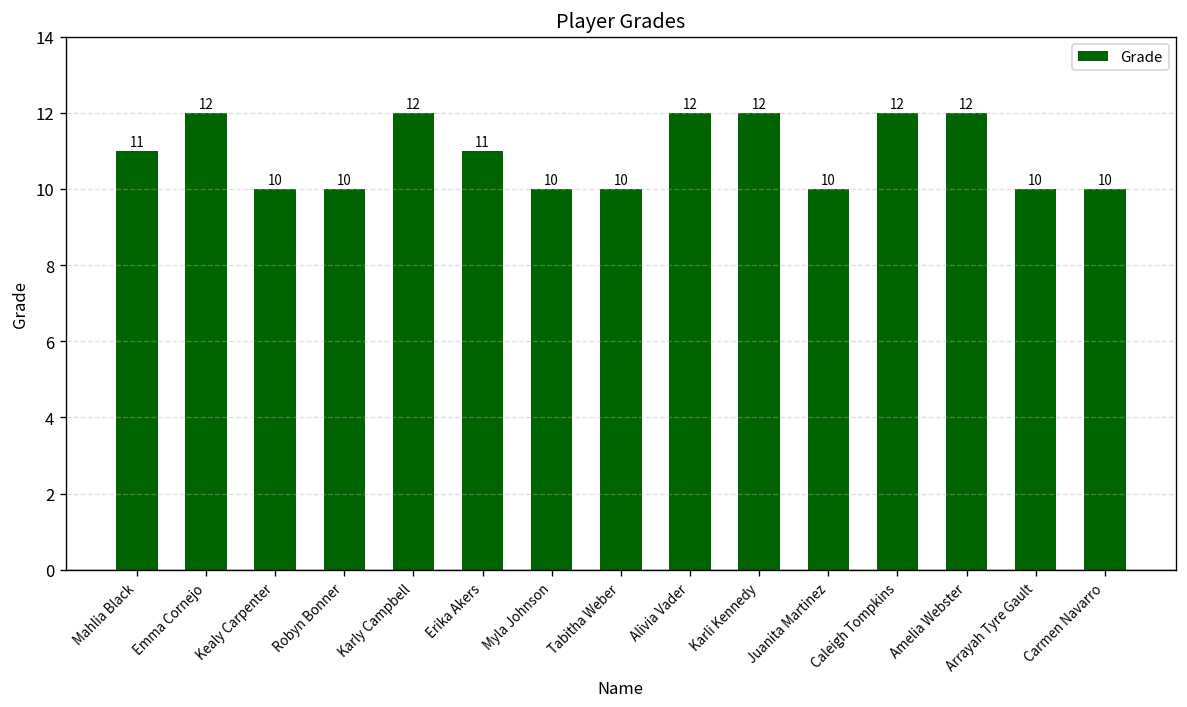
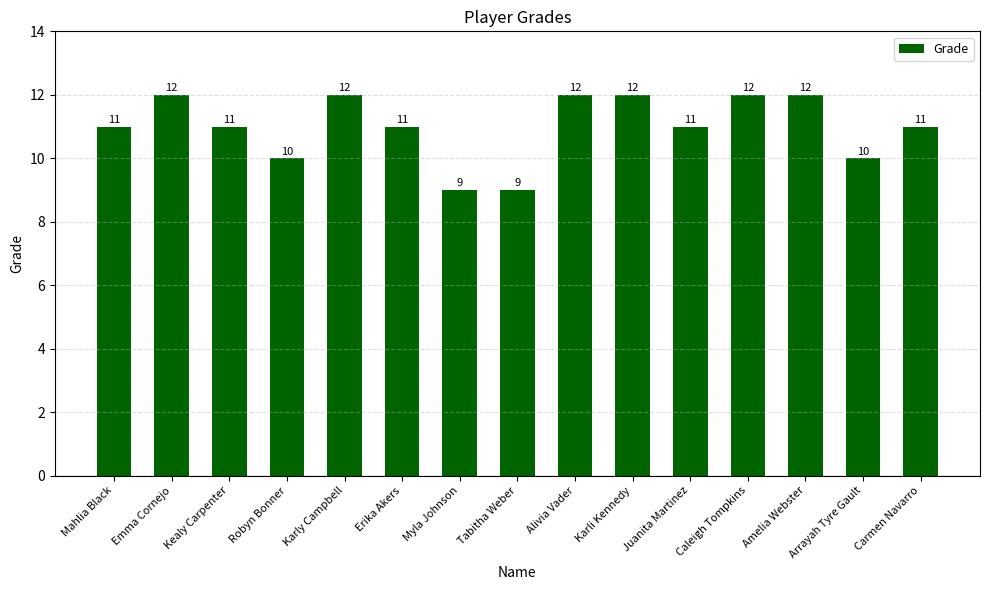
Kealy Carpenter: 10 -> 11
Myla Johnson: 10 -> 9
Tabitha Weber: 10 -> 9
Juanita Martinez: 10 -> 11
Carmen Navarro: 10 -> 11
